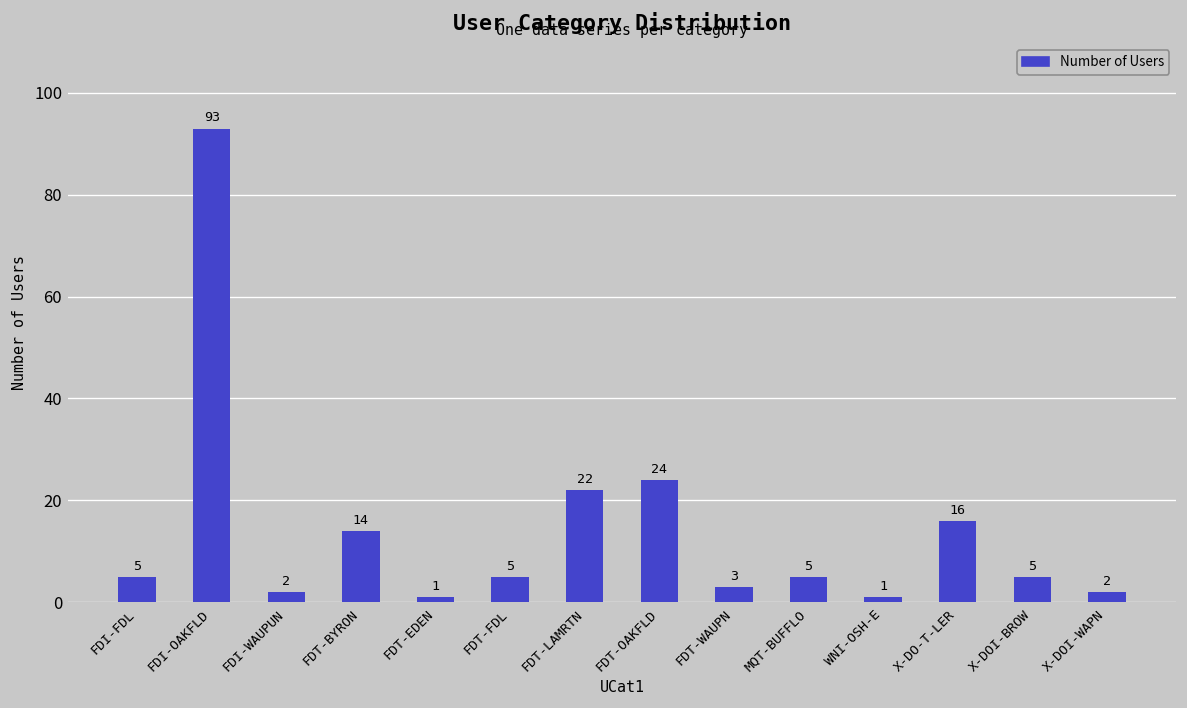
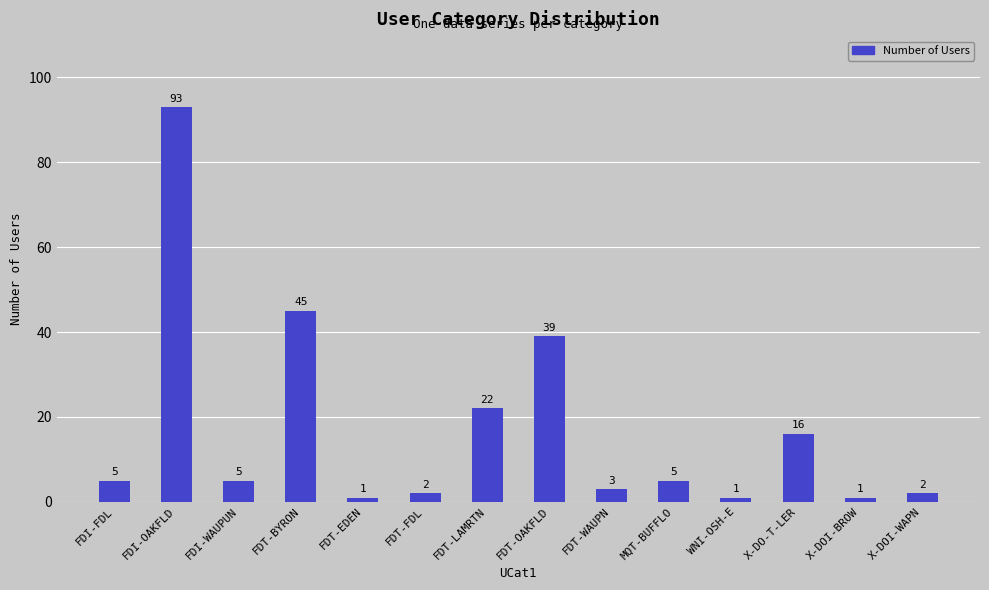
FDI-WAUPUN: 2 -> 5
FDT-BYRON: 14 -> 45
FDT-FDL: 5 -> 2
FDT-OAKFLD: 24 -> 39
X-DOI-BROW: 5 -> 1
